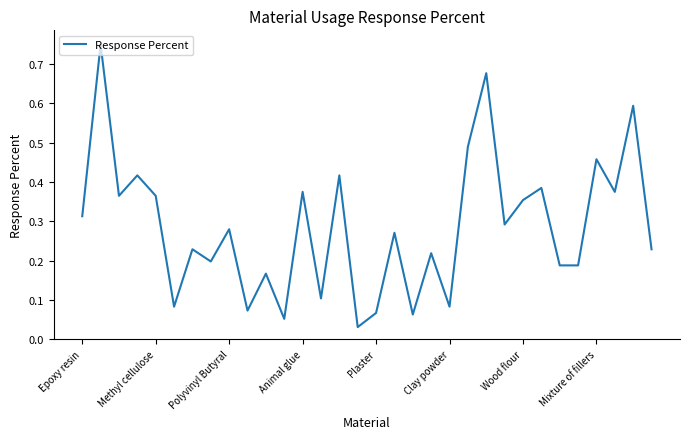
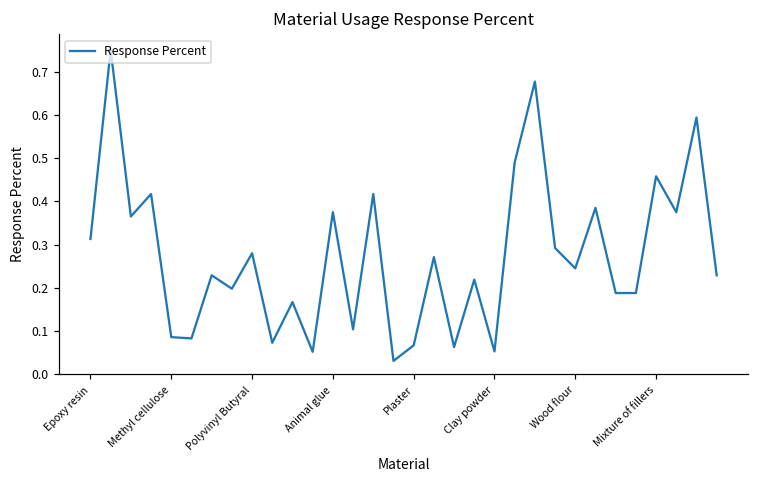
Methyl cellulose: 0.37 -> 0.09
Clay powder: 0.08 -> 0.05
Wood flour: 0.35 -> 0.25
